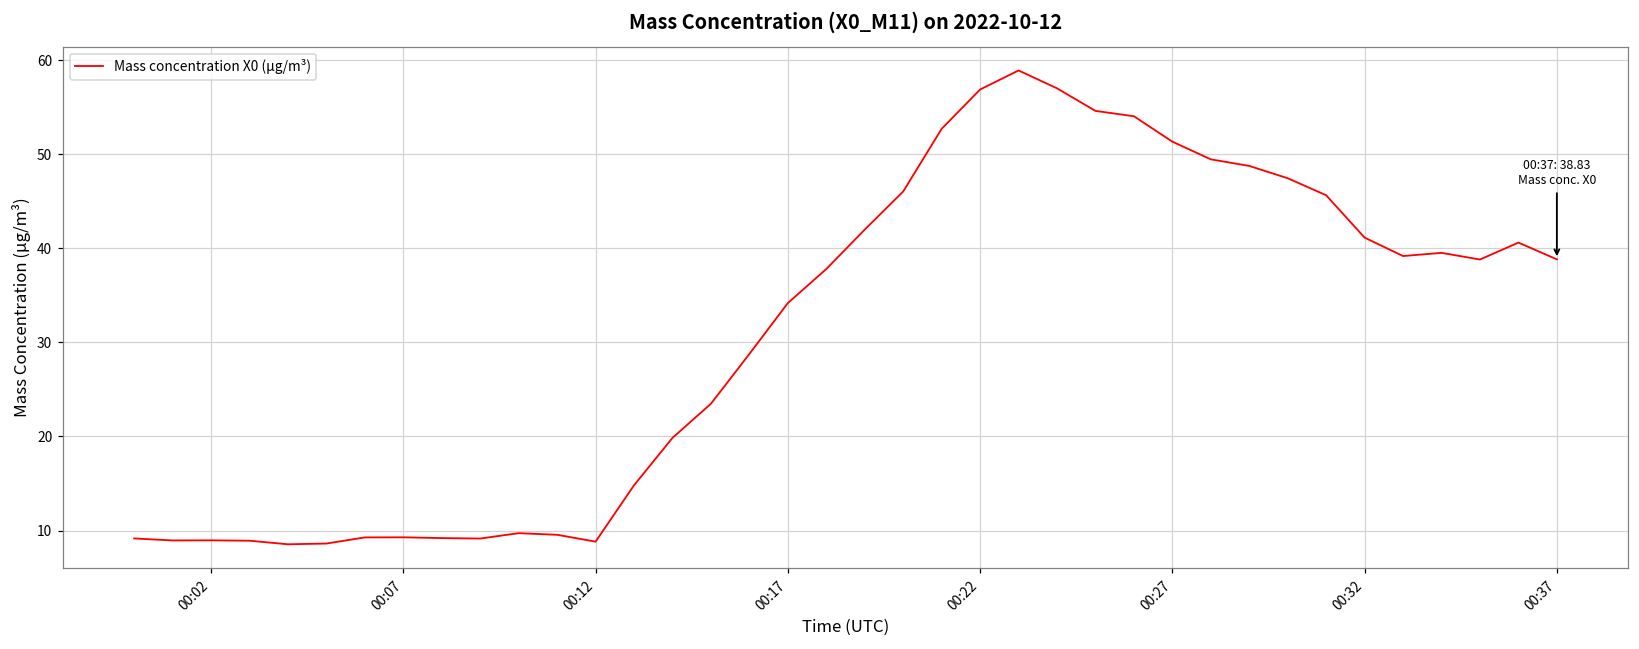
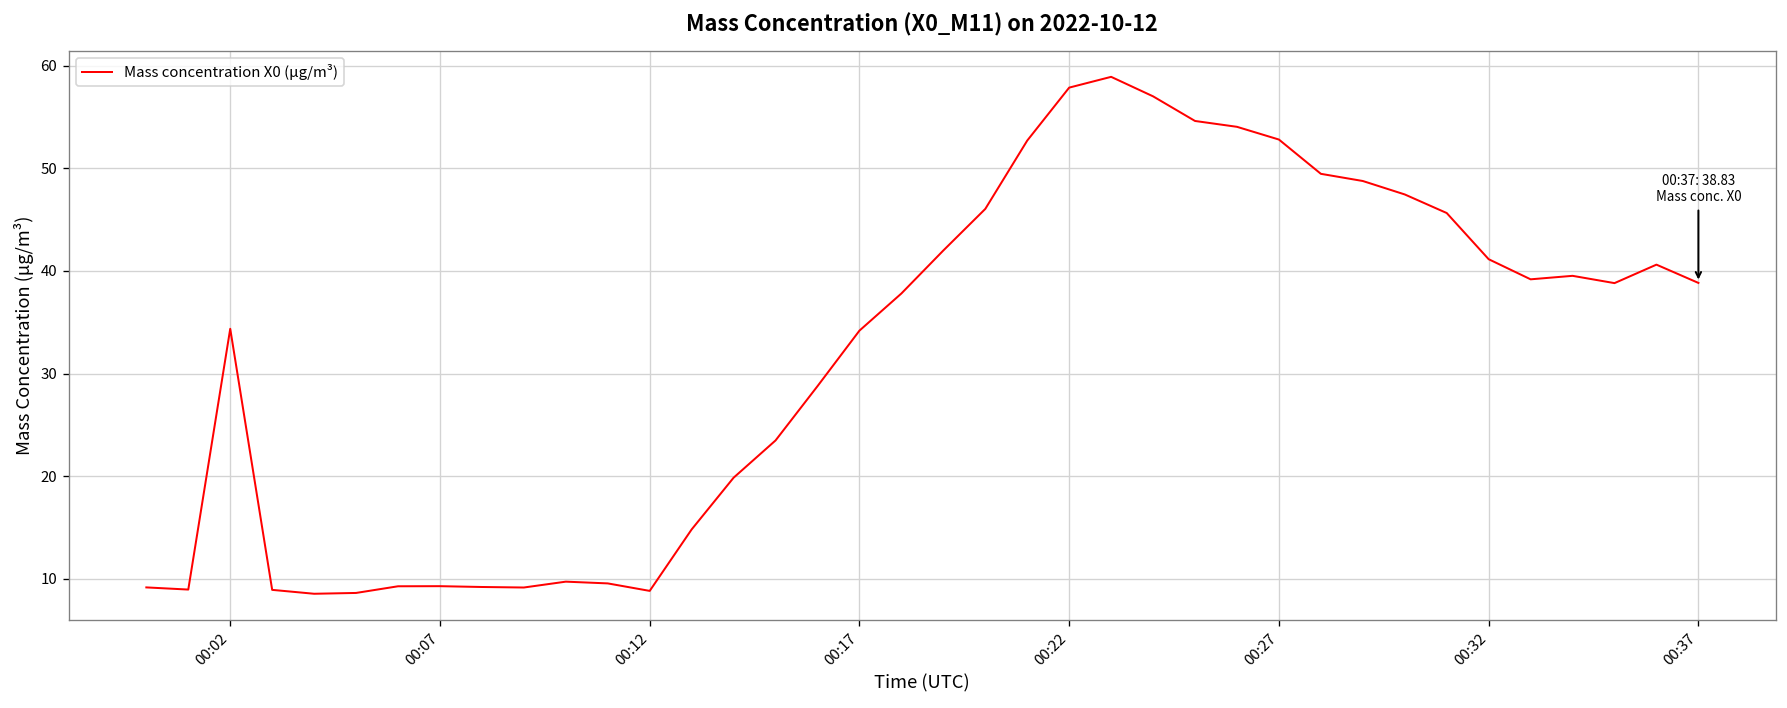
00:02: 9 -> 34
00:22: 57 -> 58
00:27: 51 -> 53
